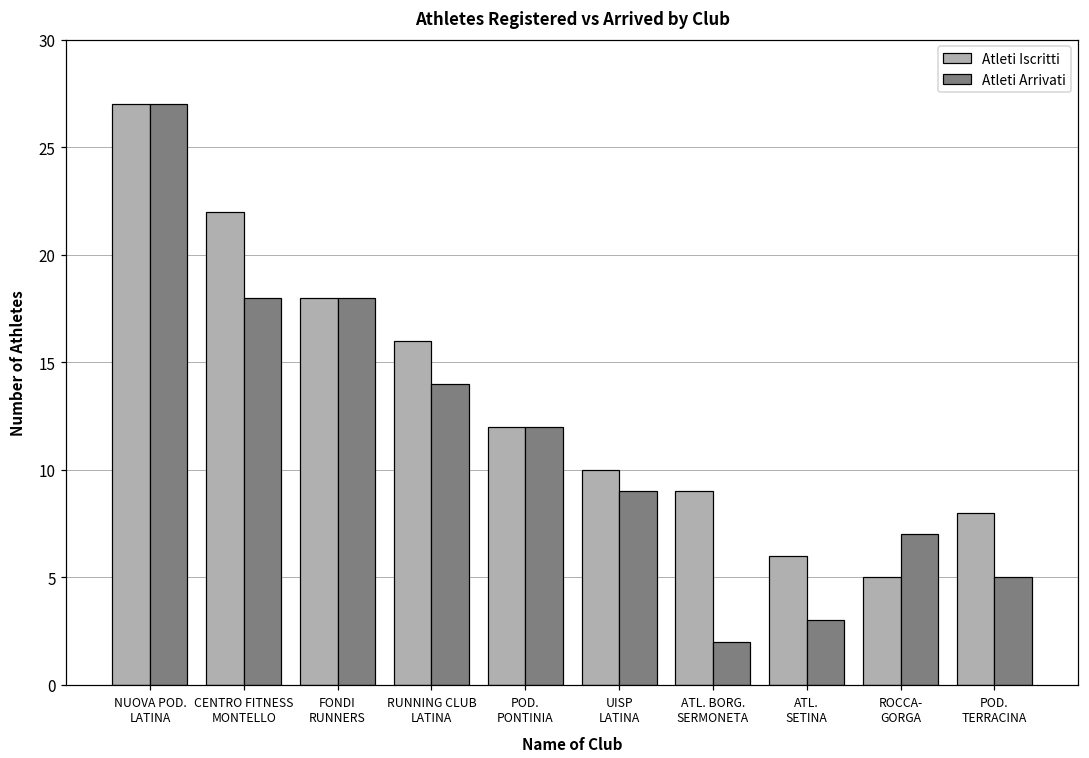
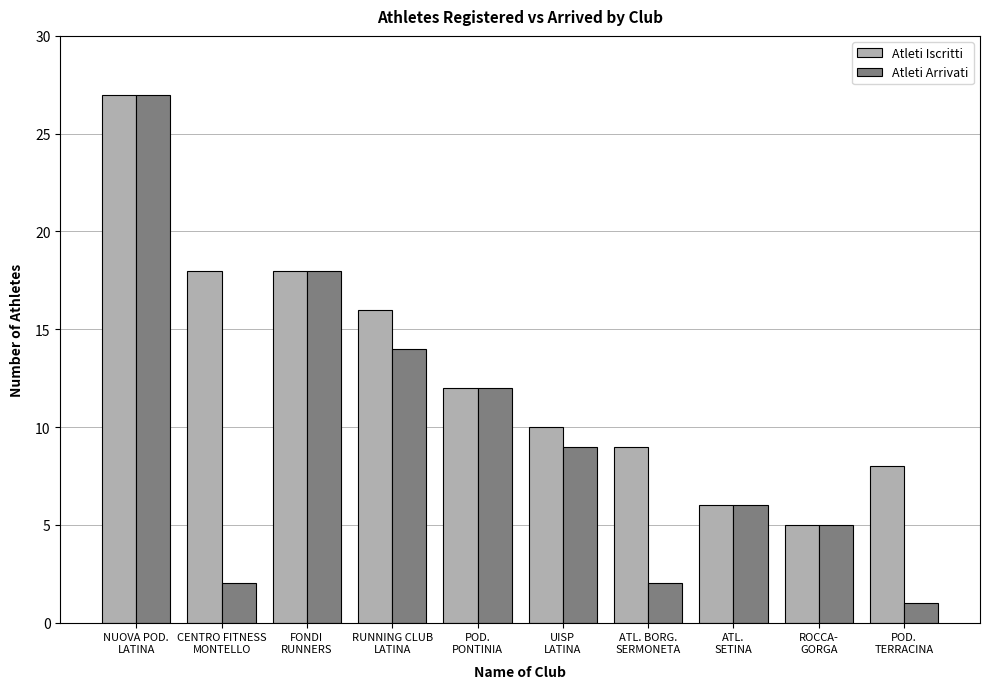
Atleti Iscritti, CENTRO FITNESS MONTELLO: 22 -> 18
Atleti Arrivati, CENTRO FITNESS MONTELLO: 18 -> 2
Atleti Arrivati, ATL. SETINA: 3 -> 6
Atleti Arrivati, ROCCA- GORGA: 7 -> 5
Atleti Arrivati, POD. TERRACINA: 5 -> 1
